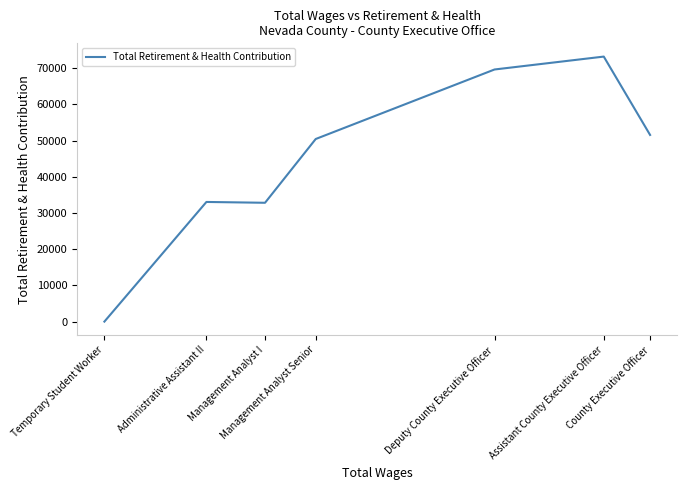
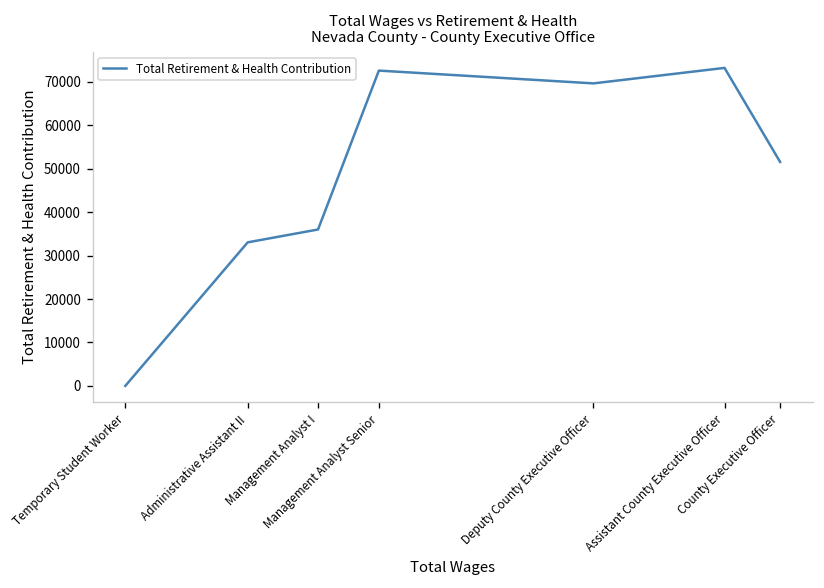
Management Analyst I: 33000 -> 36000
Management Analyst Senior: 50000 -> 73000
